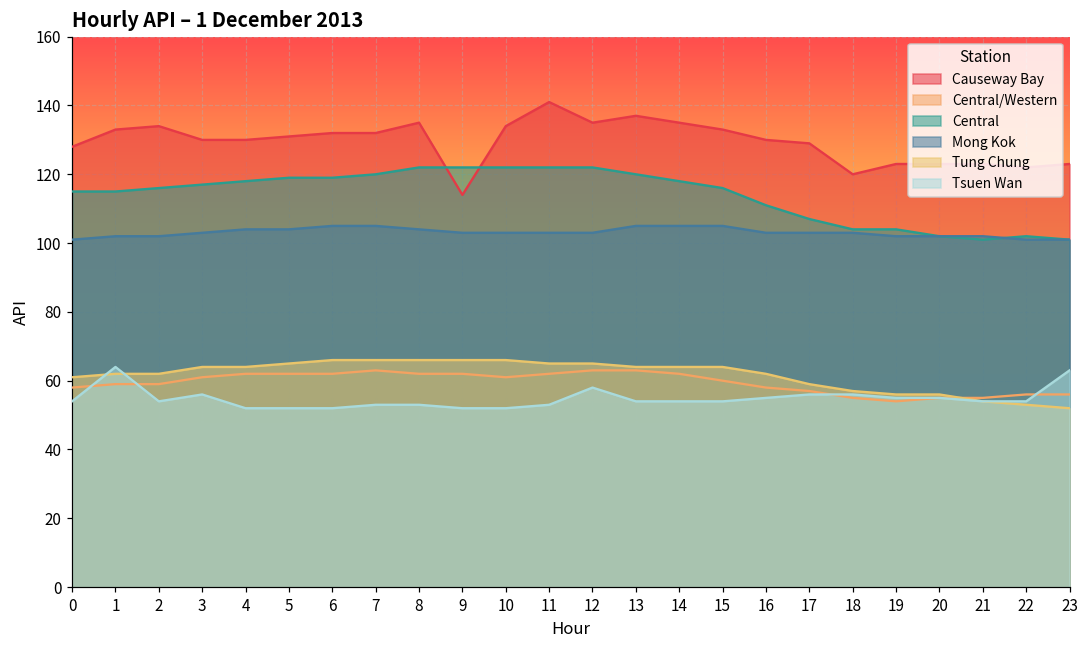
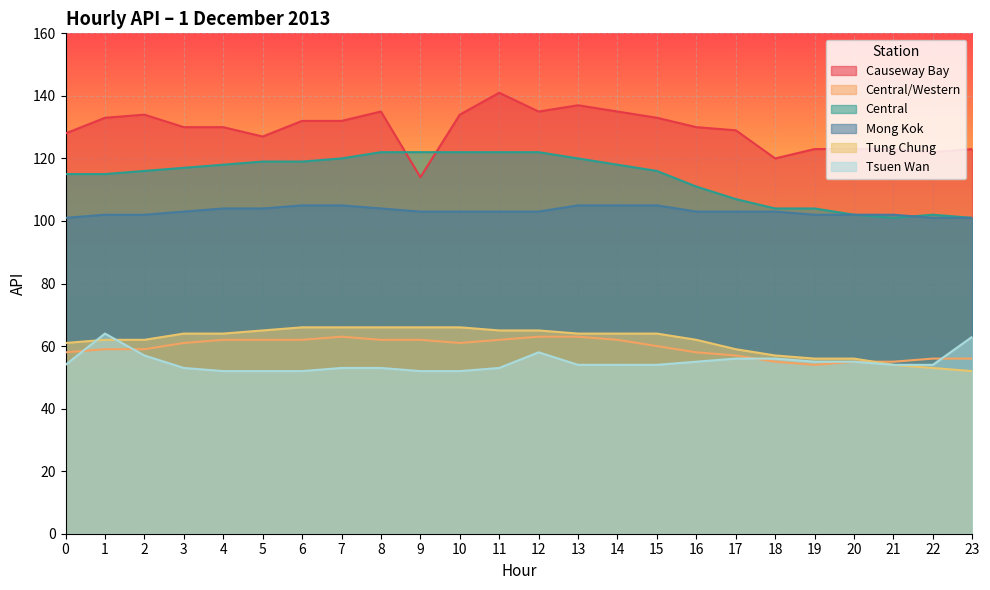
Tsuen Wan, 2: 54 -> 57
Tsuen Wan, 3: 56 -> 53
Causeway Bay, 5: 131 -> 127
